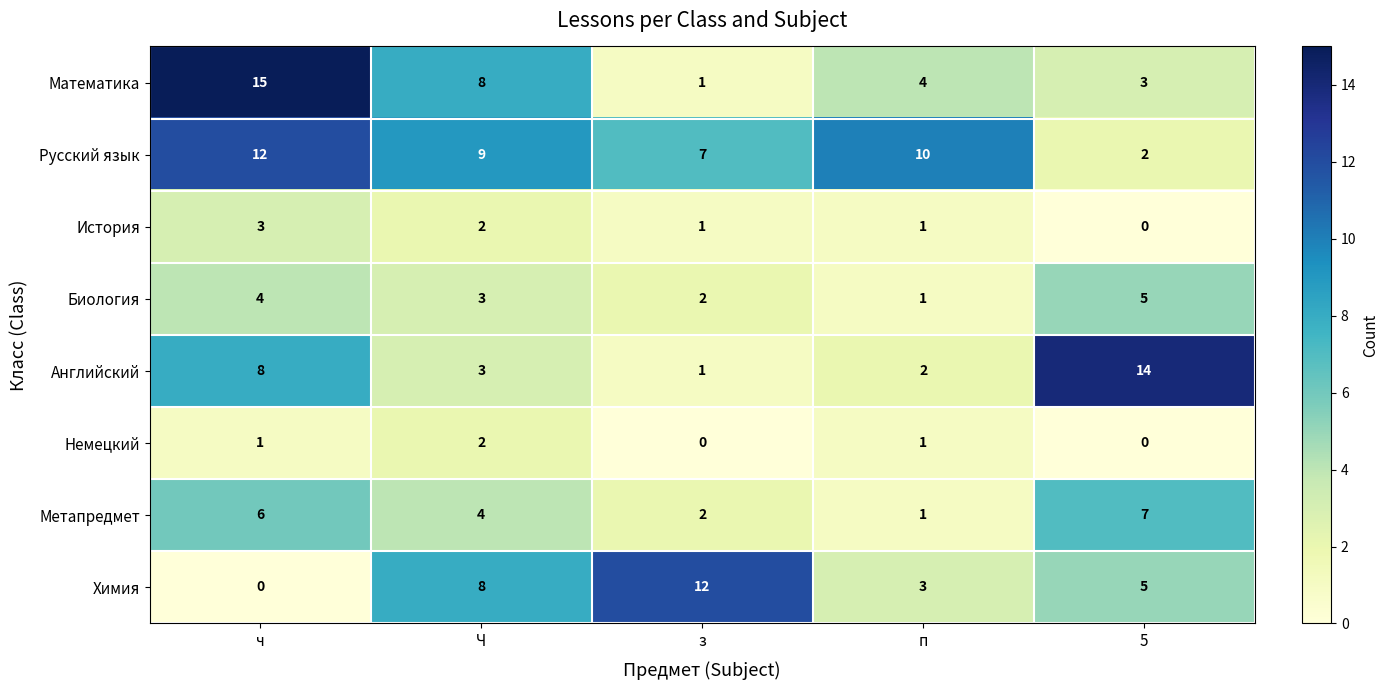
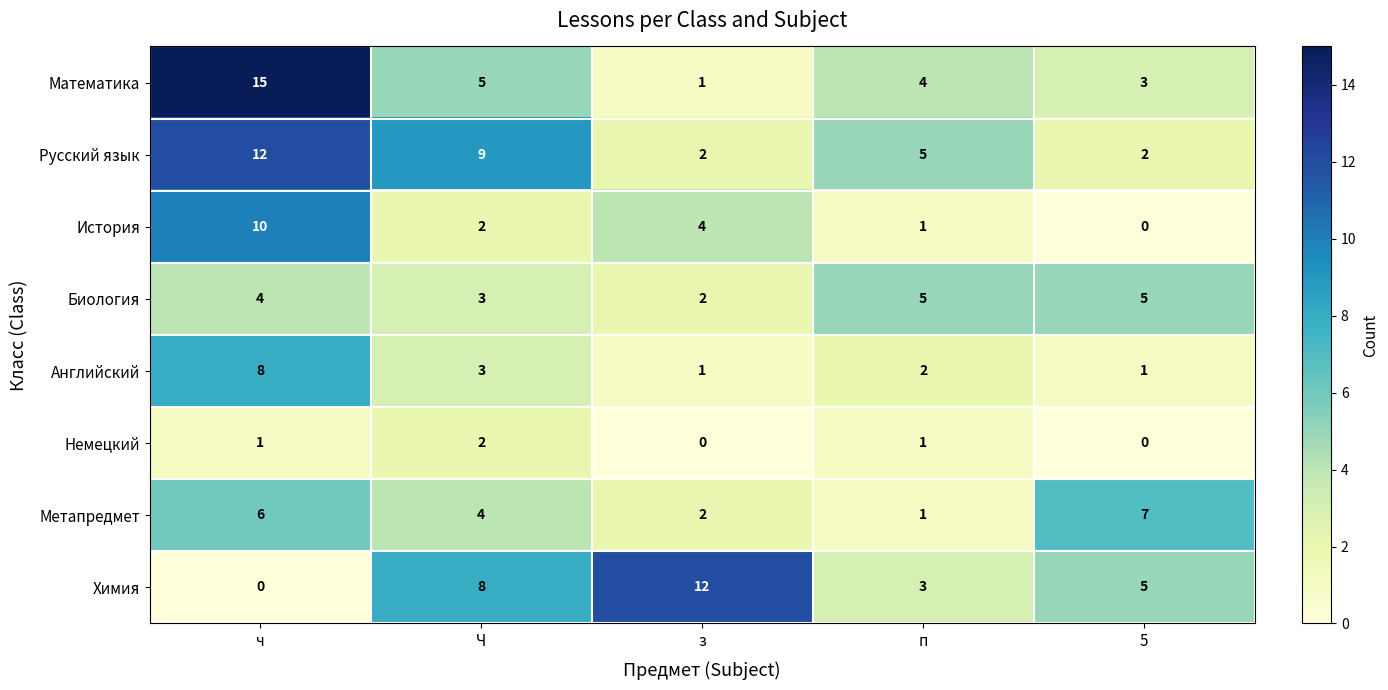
Математика, Ч: 8 -> 5
Русский язык, з: 7 -> 2
Русский язык, п: 10 -> 5
История, ч: 3 -> 10
История, з: 1 -> 4
Биология, п: 1 -> 5
Английский, 5: 14 -> 1
